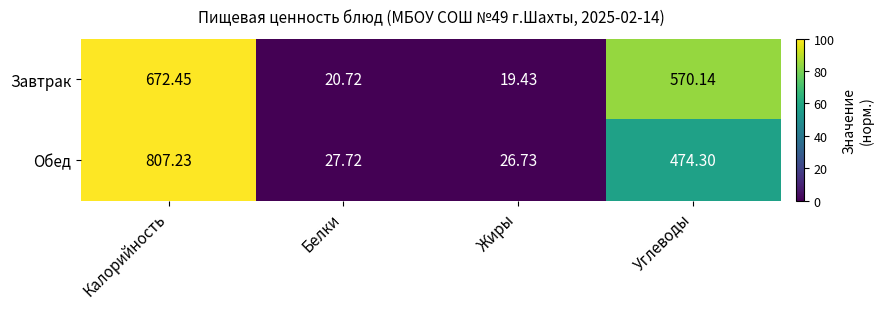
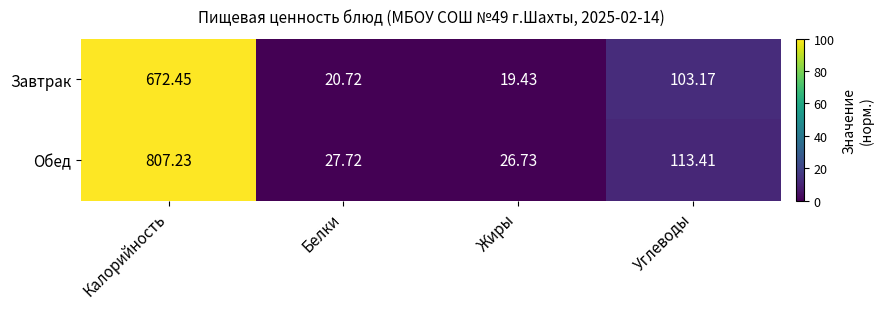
Завтрак, Углеводы: 570.14 -> 103.17
Обед, Углеводы: 474.30 -> 113.41
